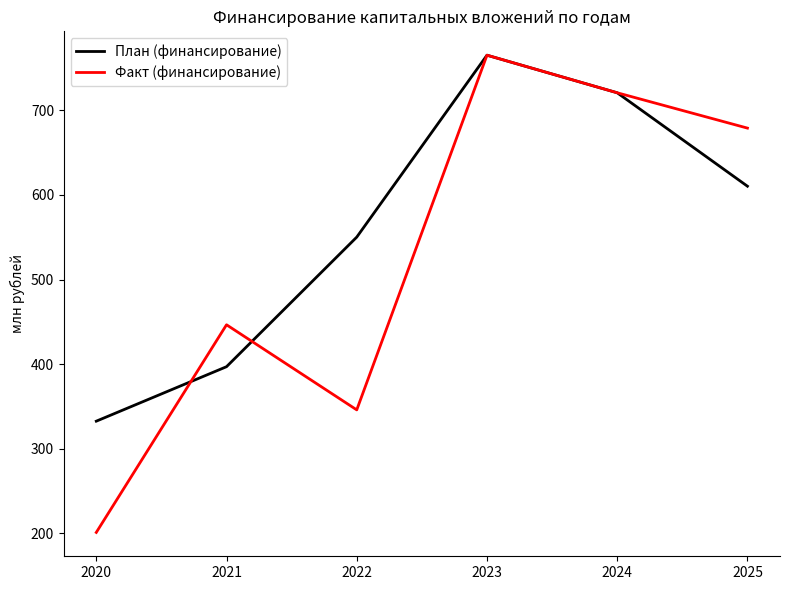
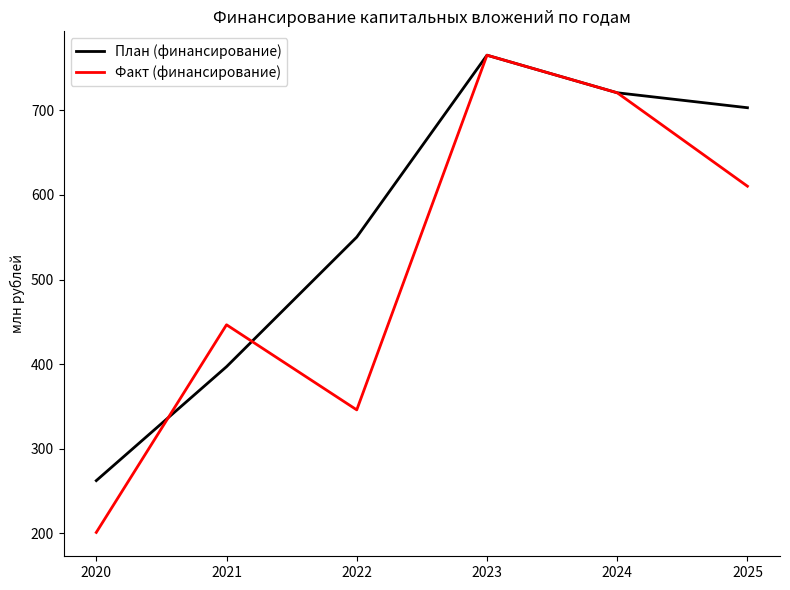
План (финансирование), 2020: 330 -> 260
План (финансирование), 2025: 610 -> 700
Факт (финансирование), 2025: 680 -> 610
